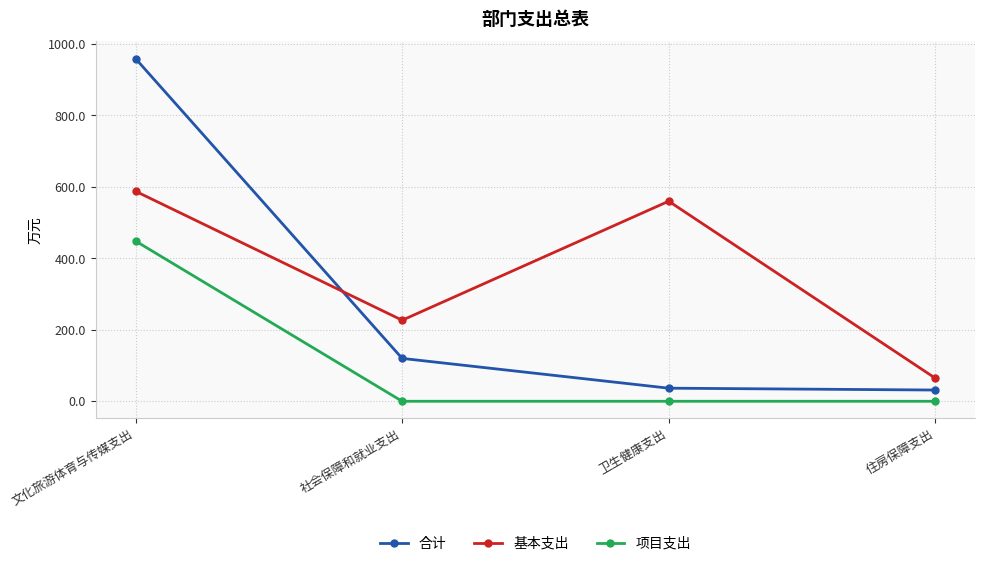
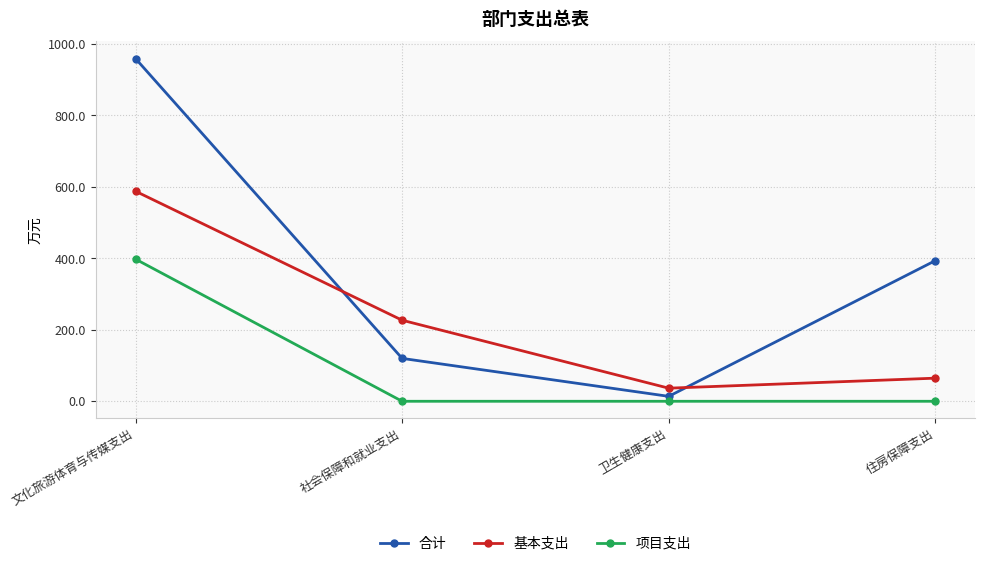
项目支出, 文化旅游体育与传媒支出: 450 -> 400
合计, 卫生健康支出: 40 -> 10
基本支出, 卫生健康支出: 560 -> 40
合计, 住房保障支出: 30 -> 390
